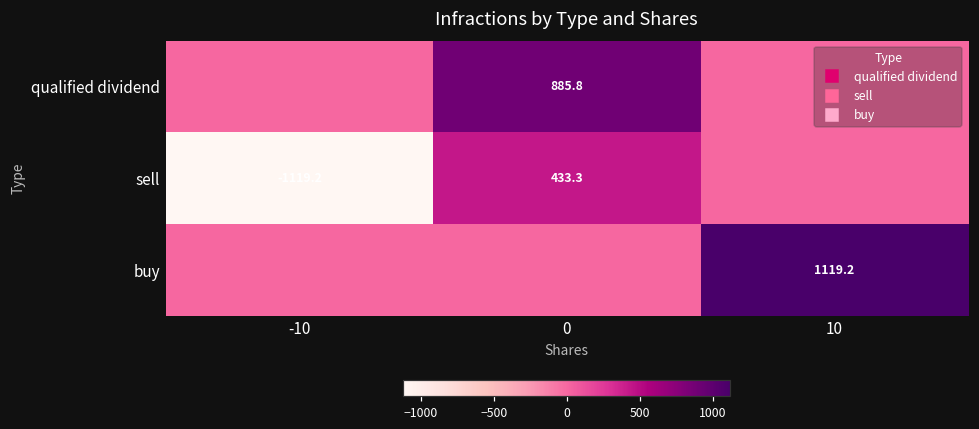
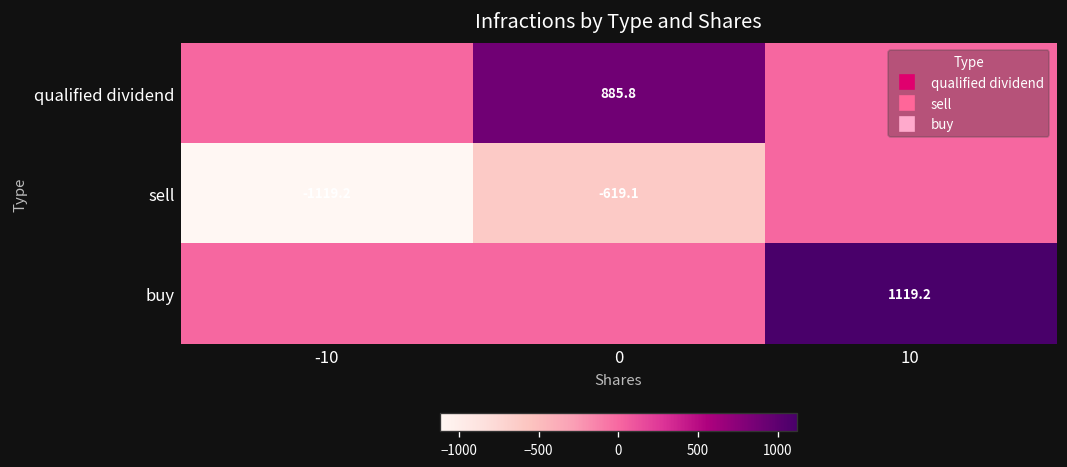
sell, 0: 433.3 -> -619.1
